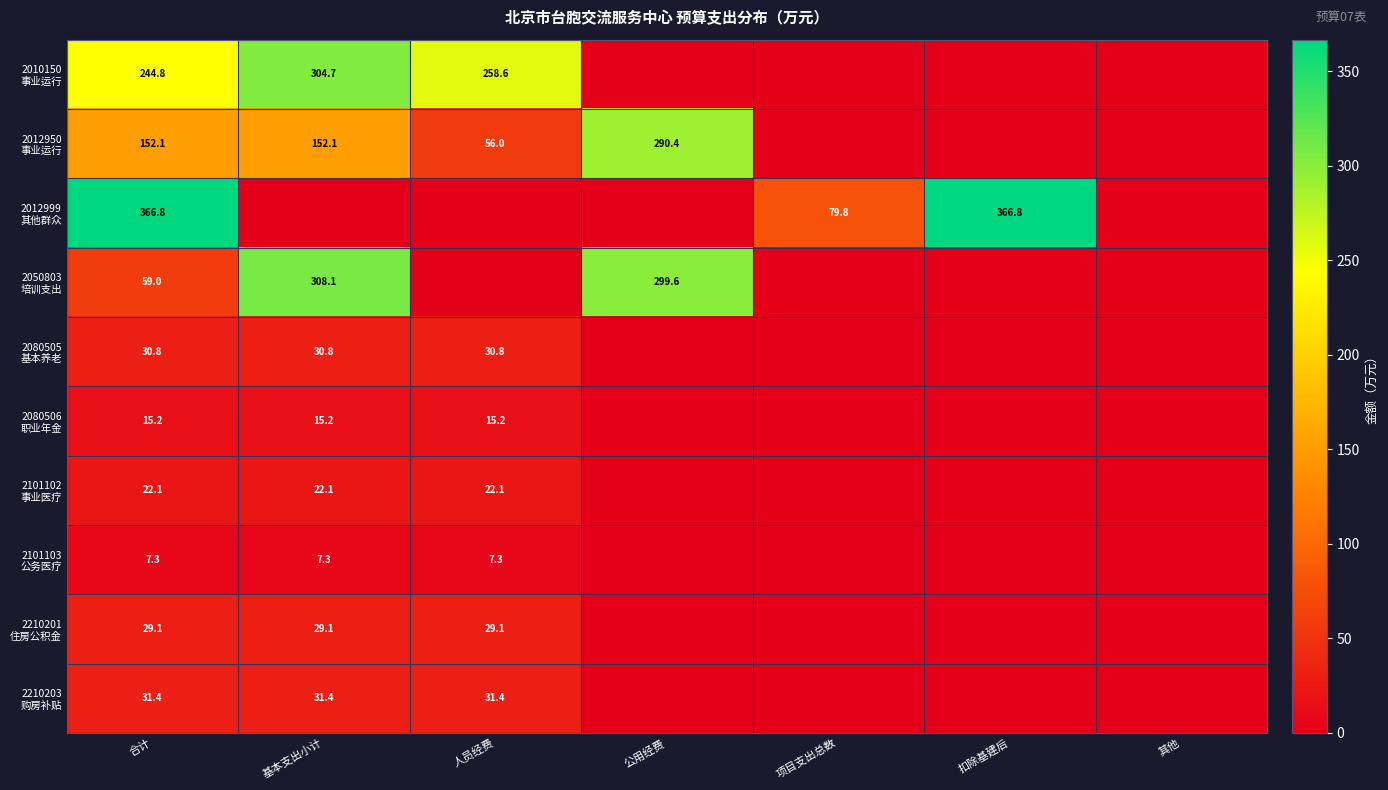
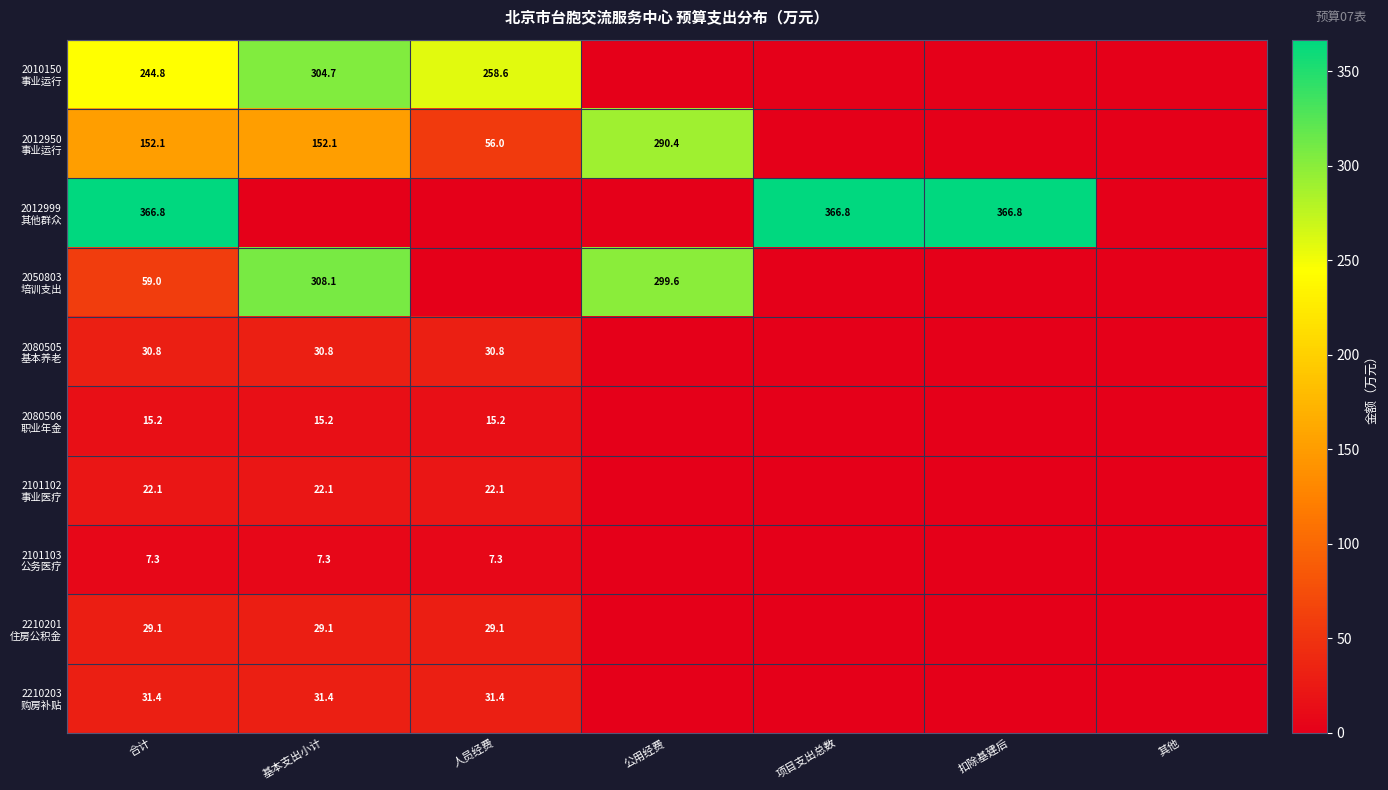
2012999 其他群众, 项目支出总数: 79.8 -> 366.8
